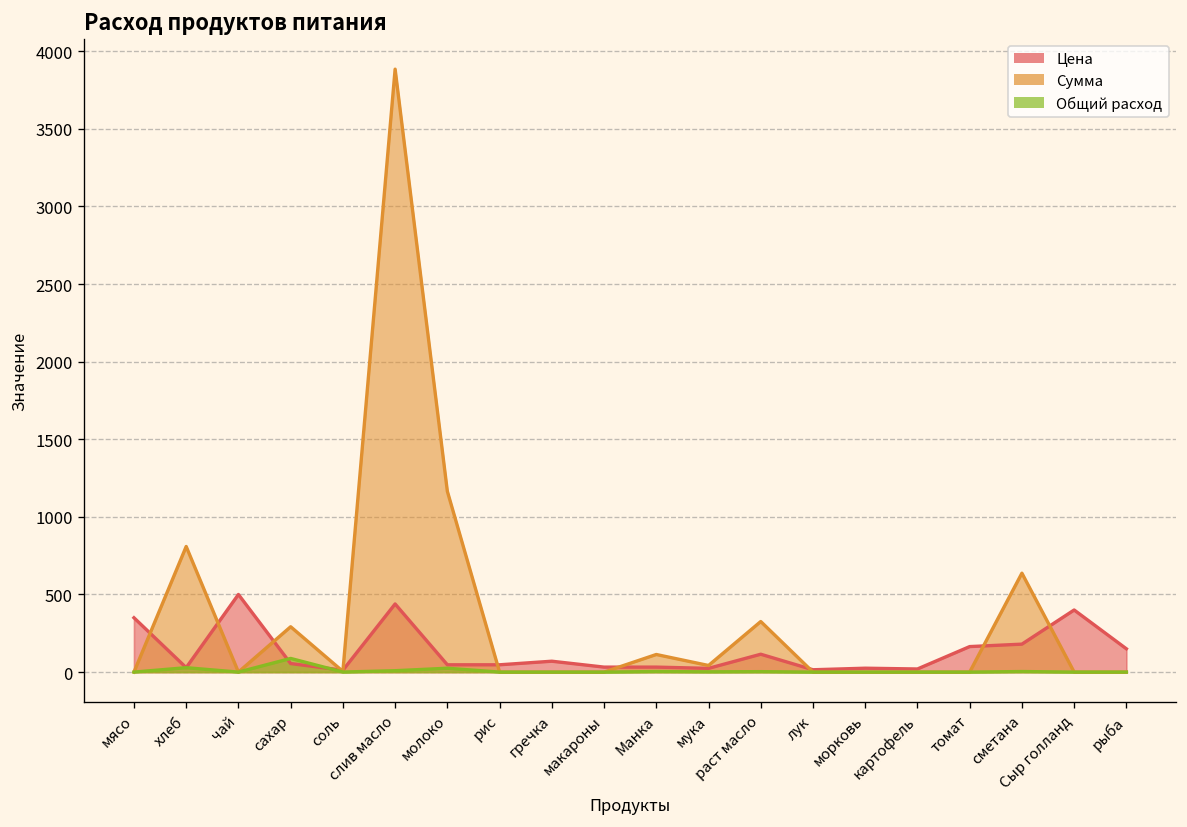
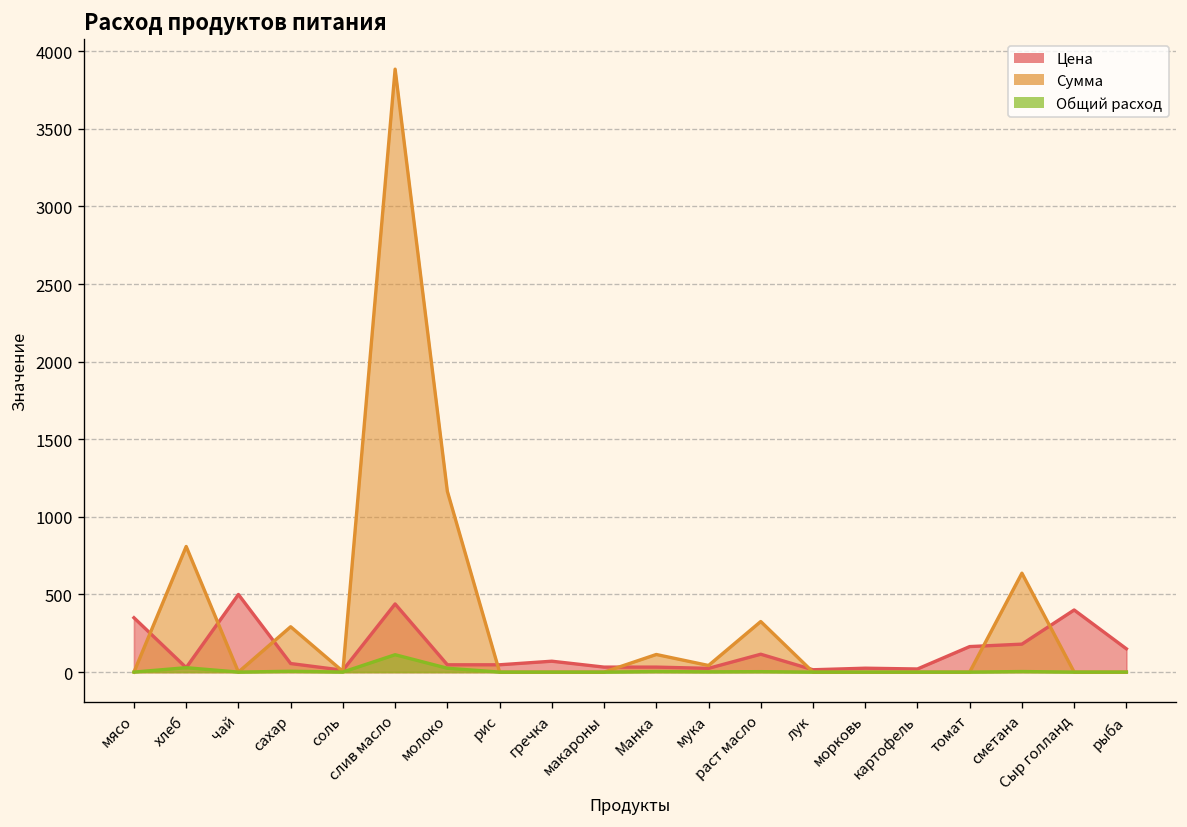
Общий расход, сахар: 90 -> 10
Общий расход, слив масло: 10 -> 110
